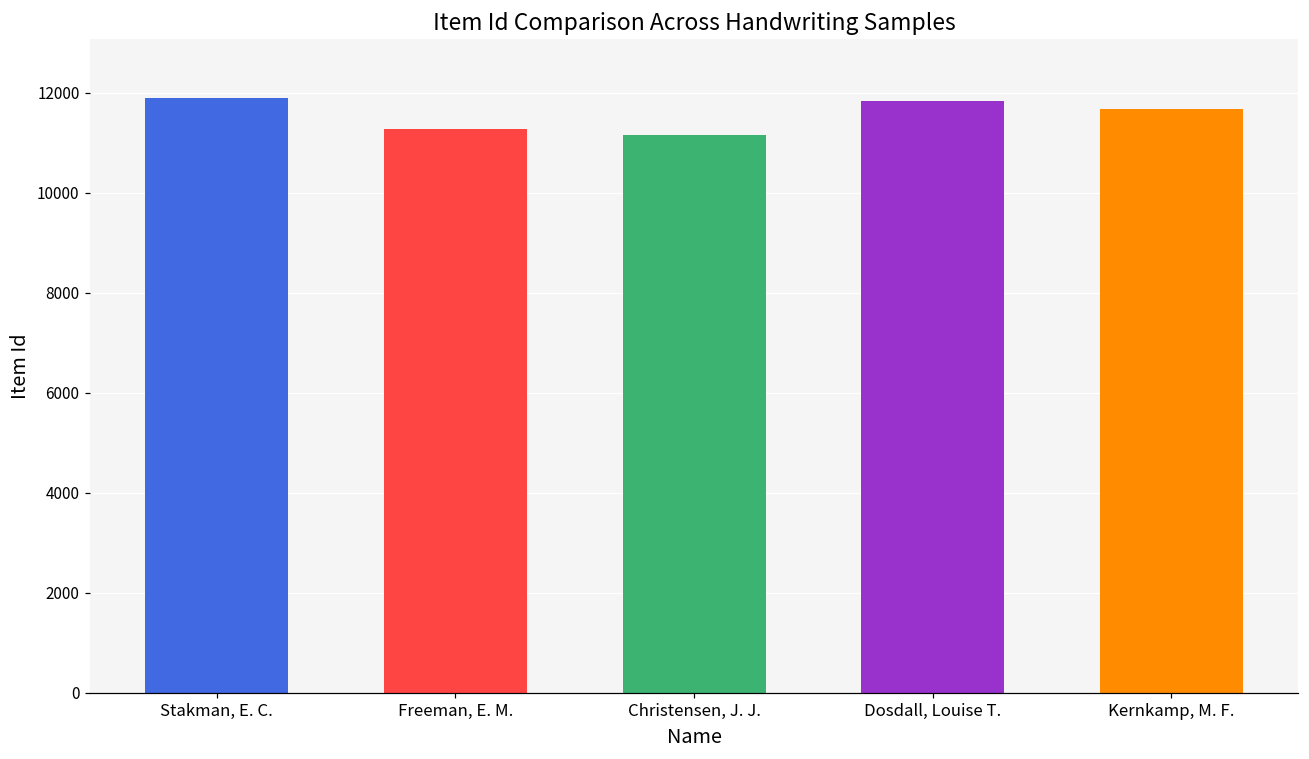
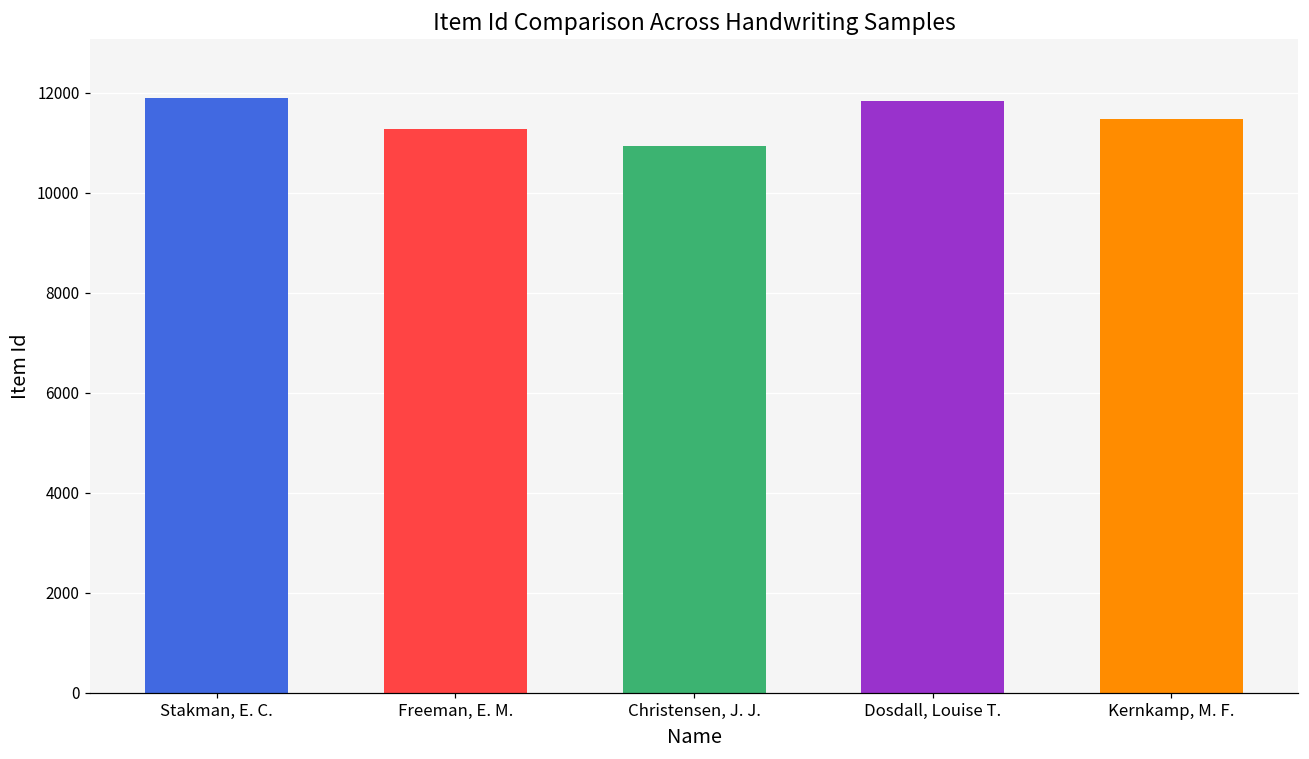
Christensen, J. J.: 11100 -> 10900
Kernkamp, M. F.: 11700 -> 11500
